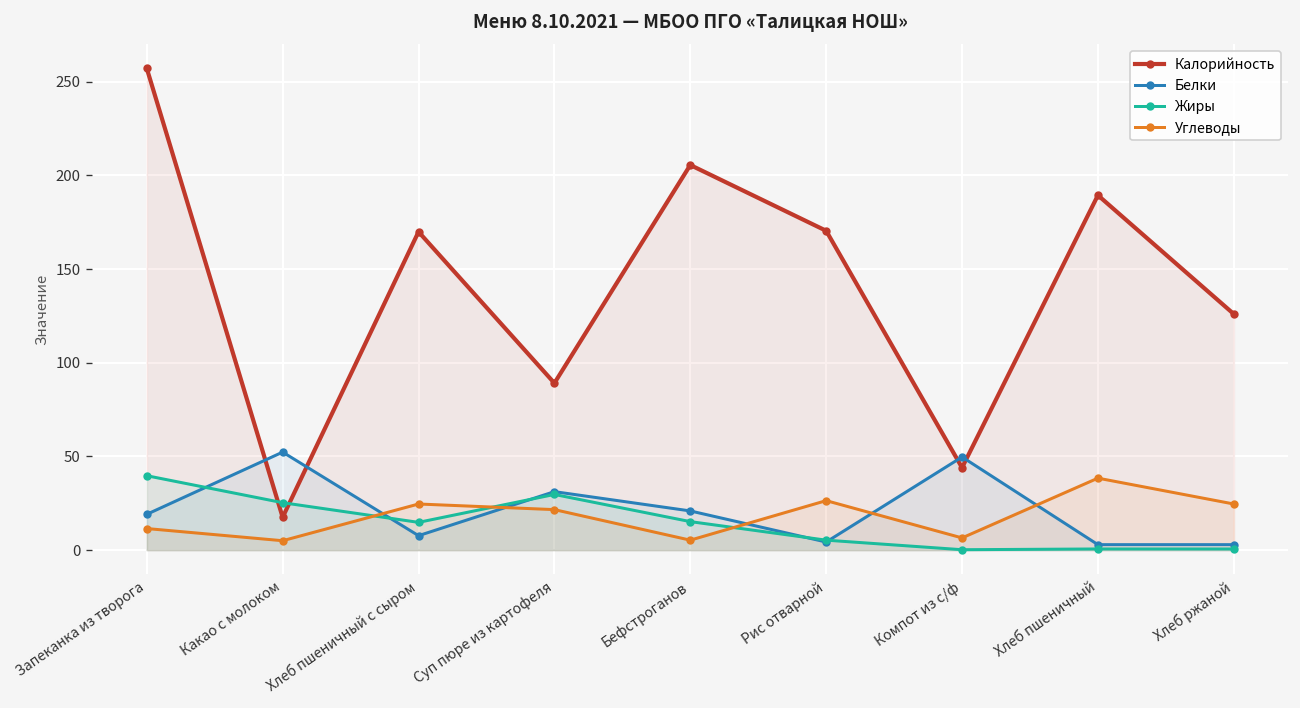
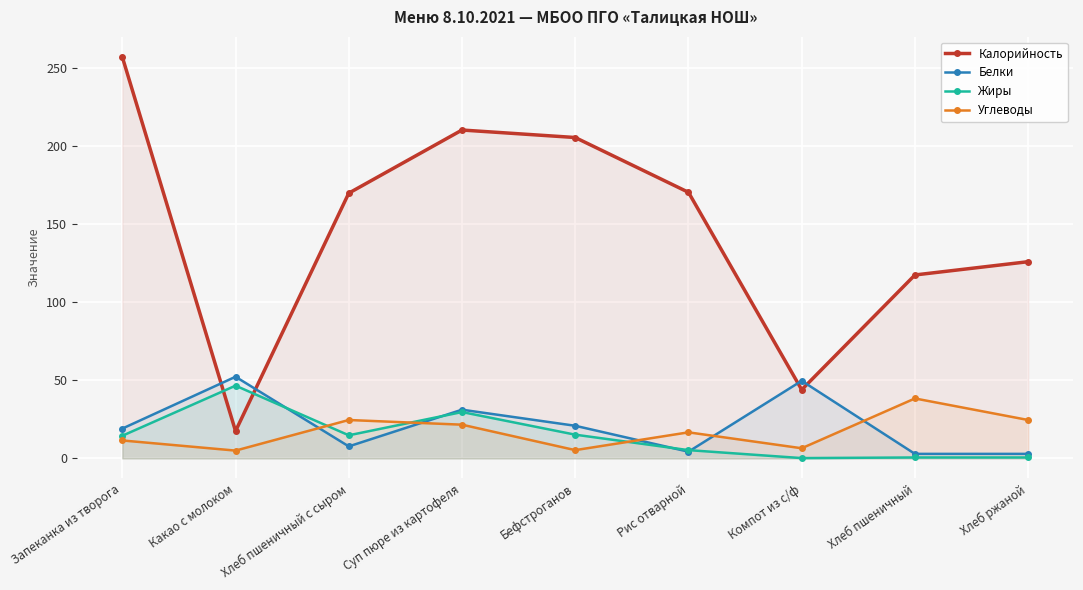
Жиры, Запеканка из творога: 40 -> 15
Жиры, Какао с молоком: 25 -> 47
Калорийность, Суп пюре из картофеля: 89 -> 210
Углеводы, Рис отварной: 26 -> 17
Калорийность, Хлеб пшеничный: 189 -> 118
